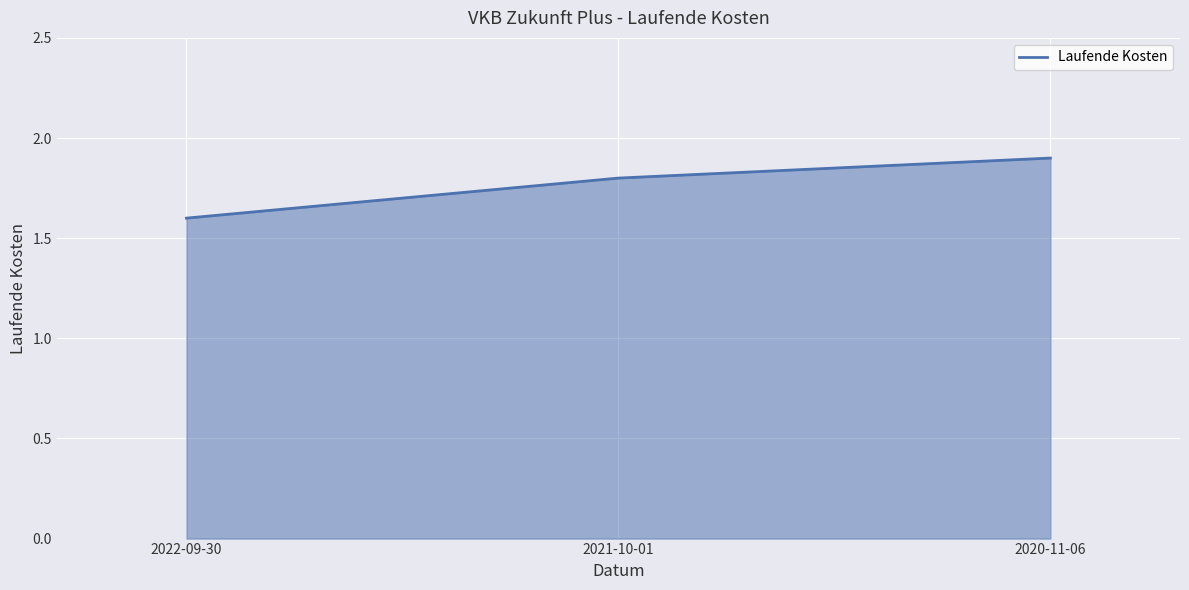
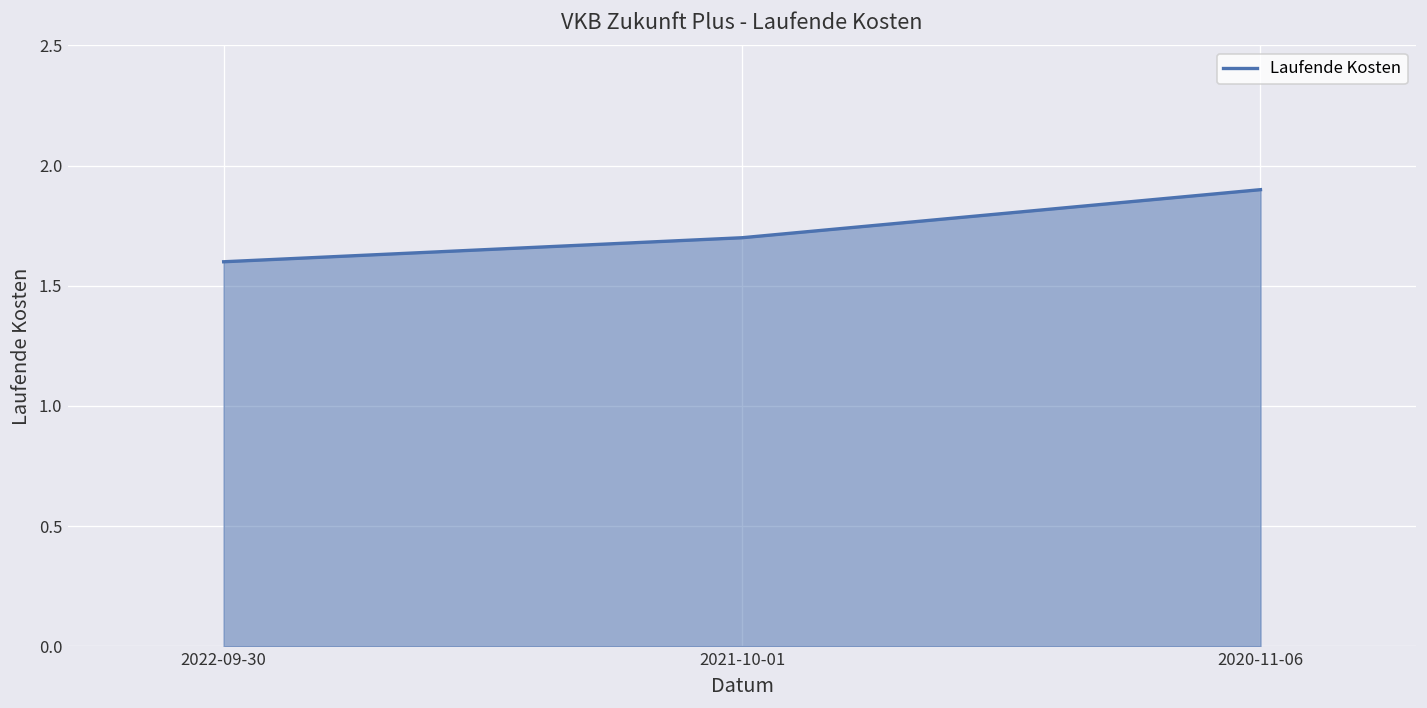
2021-10-01: 1.8 -> 1.7
